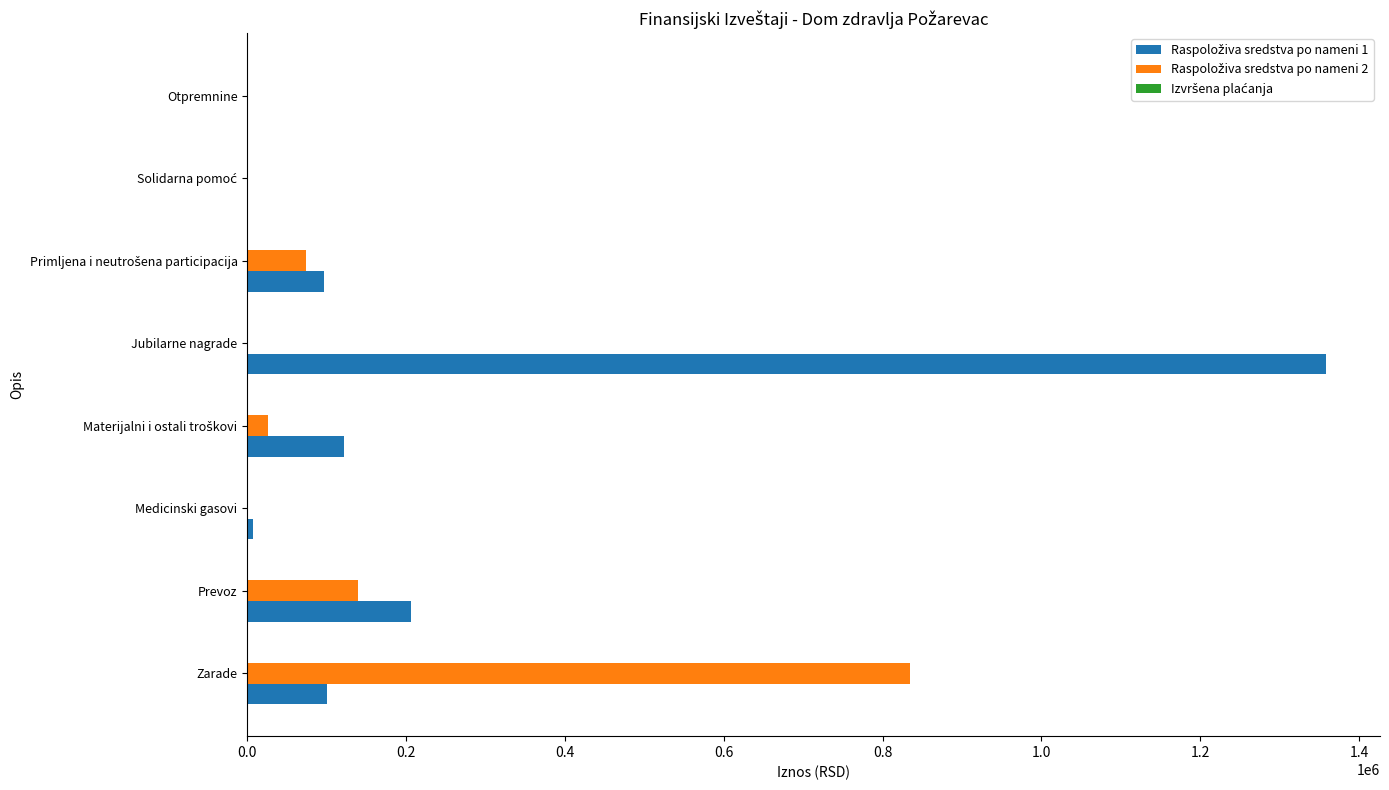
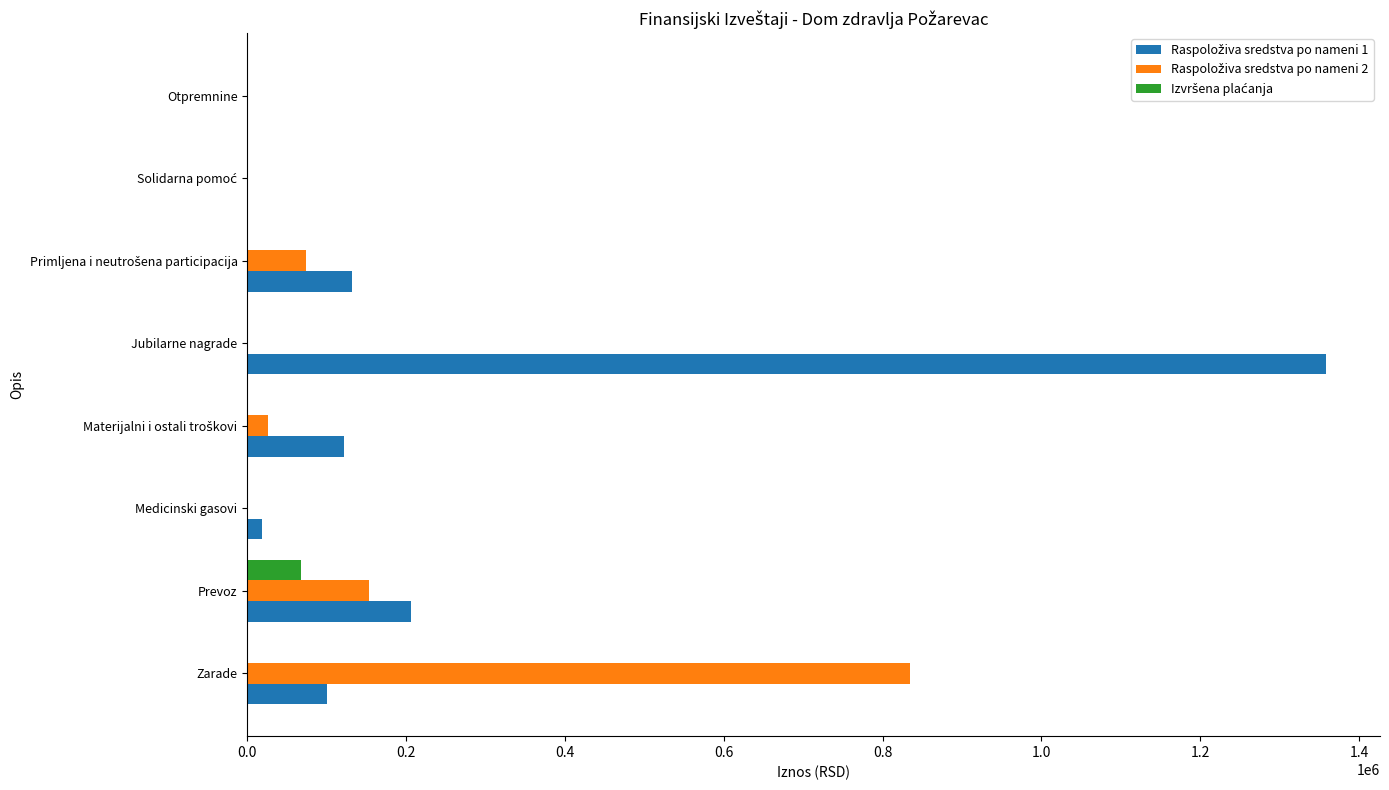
Raspoloživa sredstva po nameni 1, Primljena i neutrošena participacija: 100000 -> 130000
Raspoloživa sredstva po nameni 1, Medicinski gasovi: 10000 -> 20000
Izvršena plaćanja, Prevoz: 0 -> 70000
Raspoloživa sredstva po nameni 2, Prevoz: 140000 -> 150000
